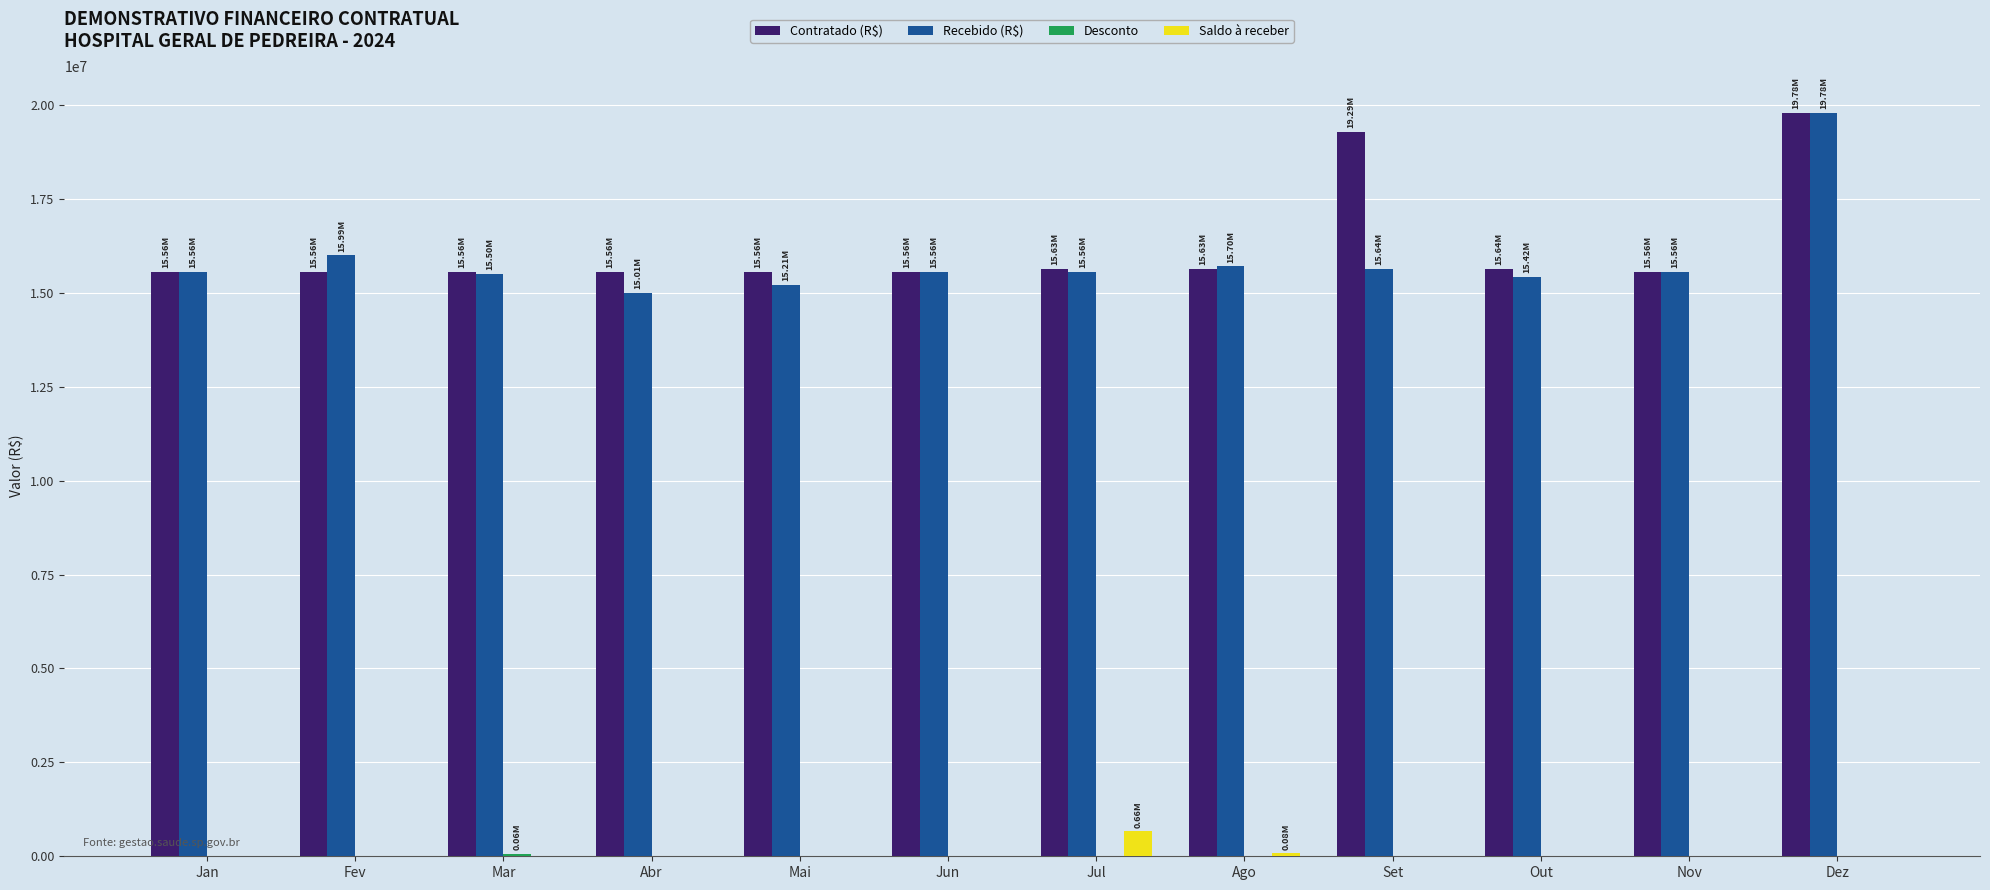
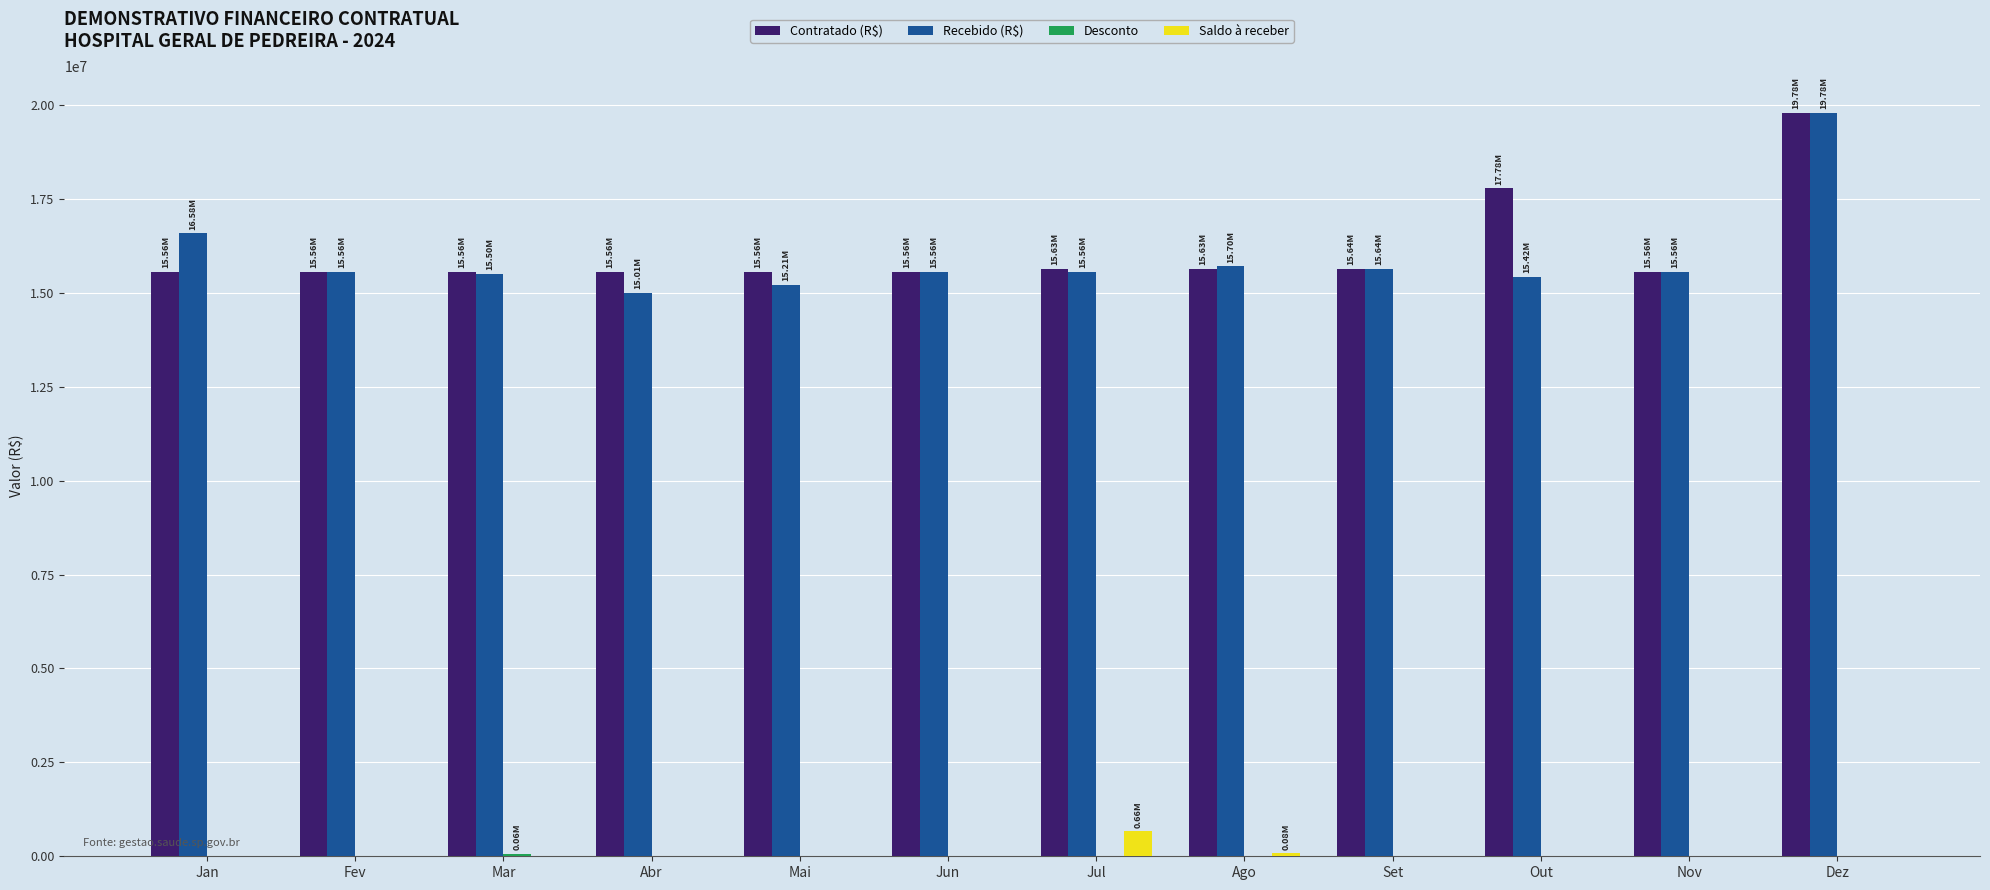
Recebido (R$), Jan: 15.56M -> 16.58M
Recebido (R$), Fev: 15.99M -> 15.56M
Contratado (R$), Set: 19.29M -> 15.64M
Contratado (R$), Out: 15.64M -> 17.78M
